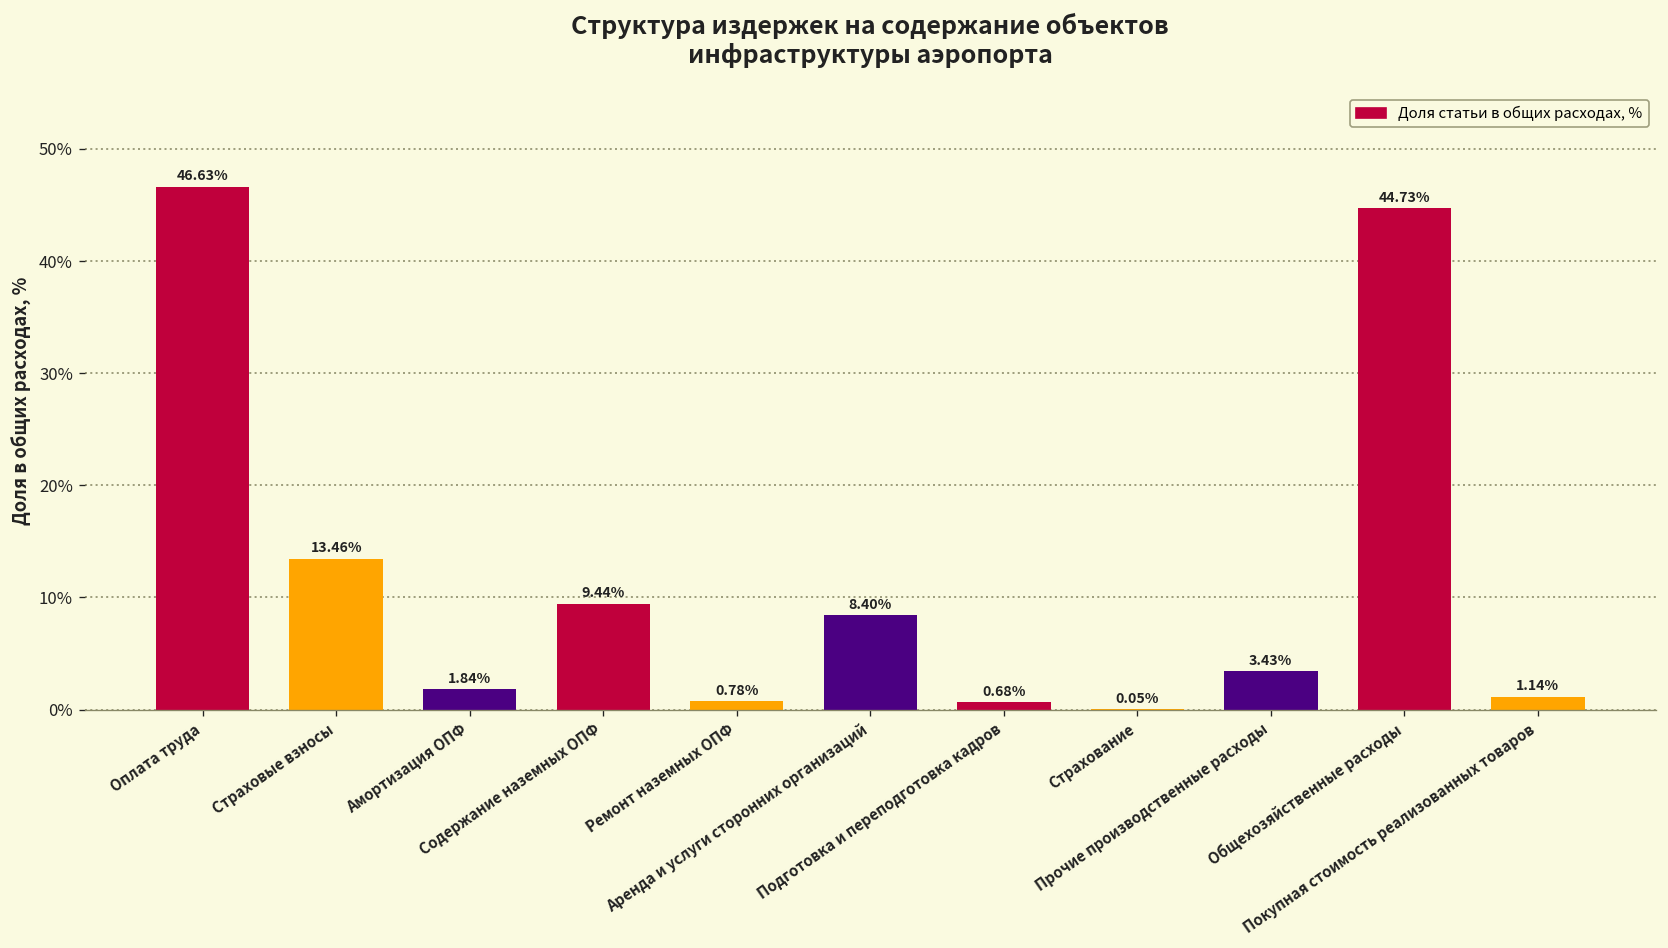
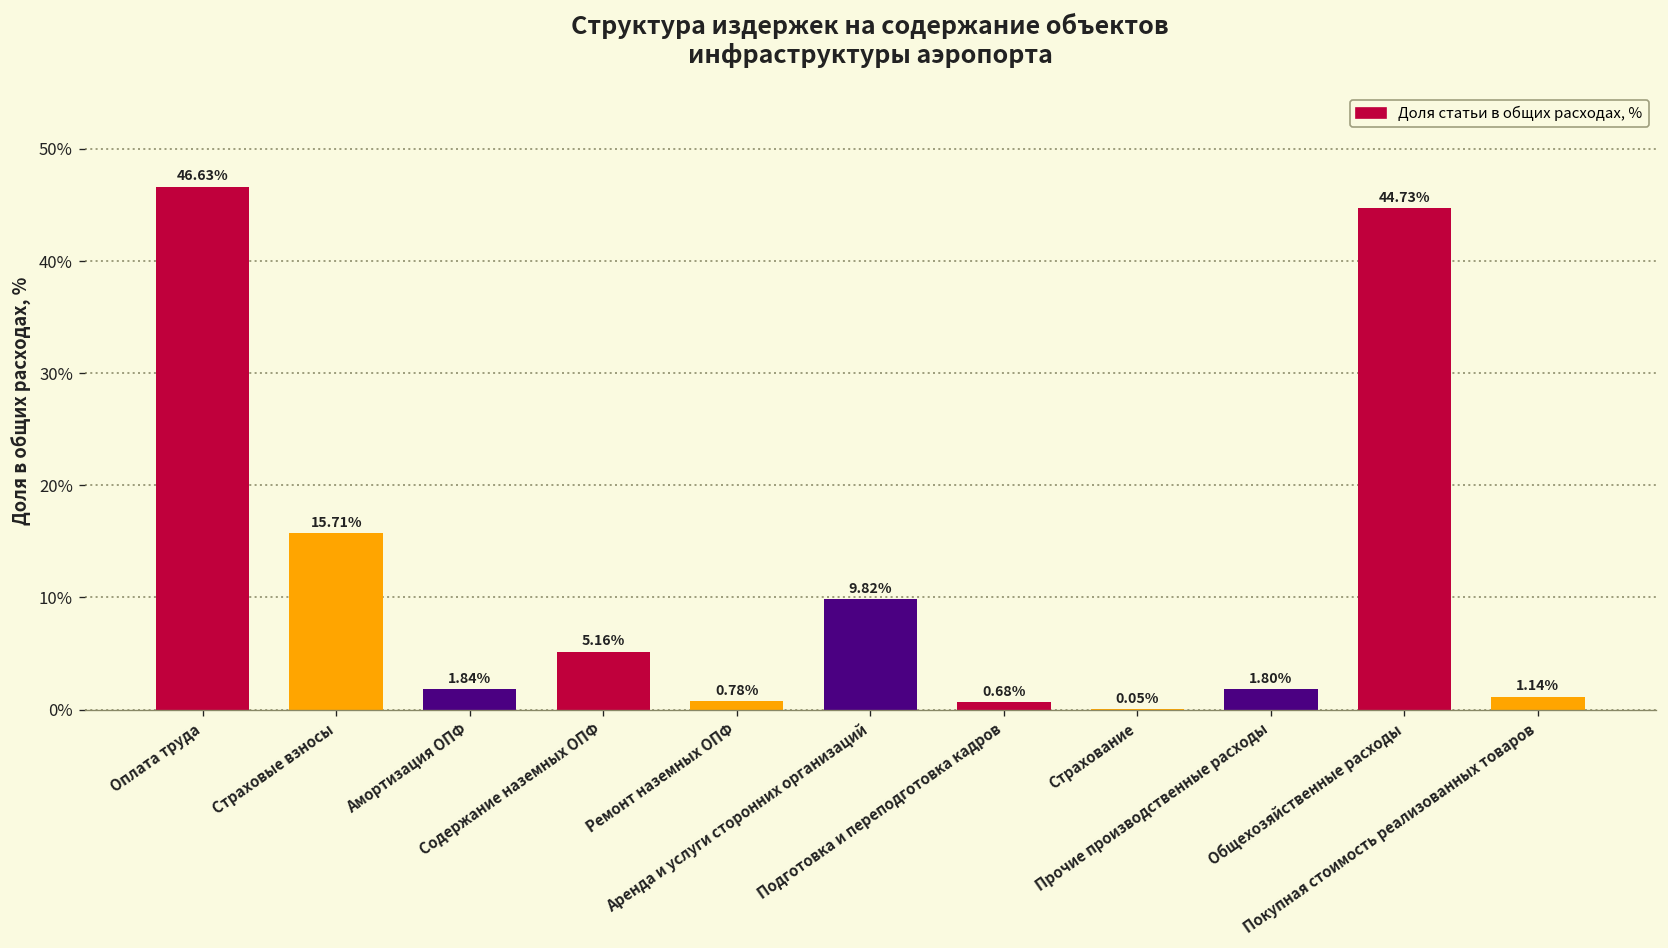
Страховые взносы: 13.46% -> 15.71%
Содержание наземных ОПФ: 9.44% -> 5.16%
Аренда и услуги сторонних организаций: 8.40% -> 9.82%
Прочие производственные расходы: 3.43% -> 1.80%
